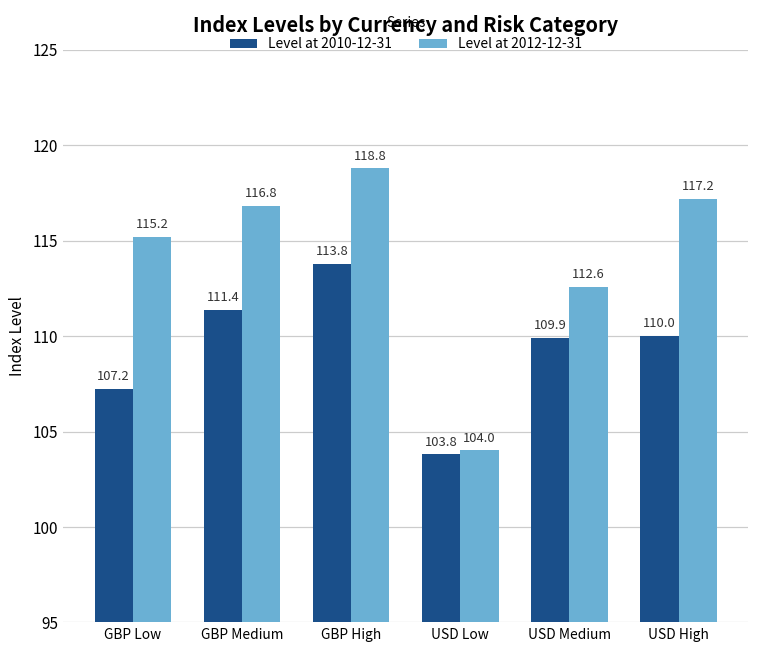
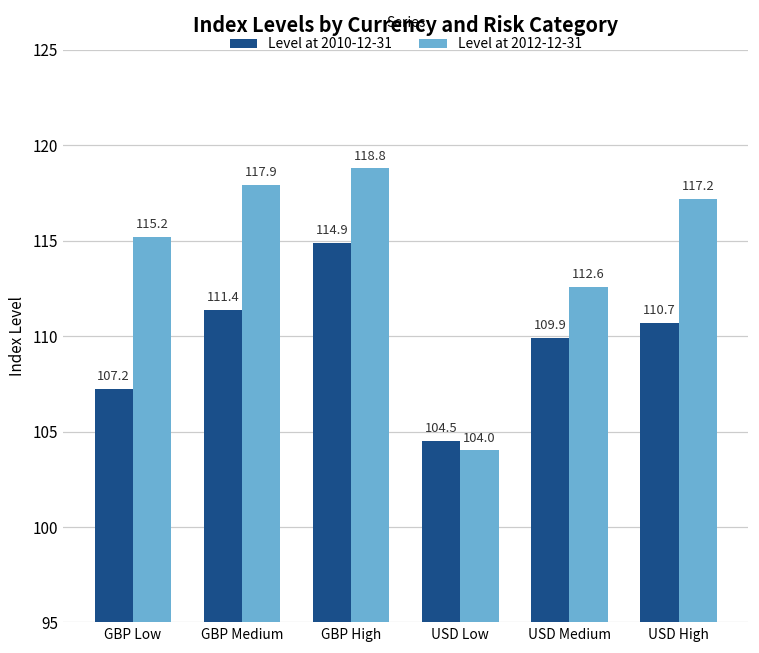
Level at 2012-12-31, GBP Medium: 116.8 -> 117.9
Level at 2010-12-31, GBP High: 113.8 -> 114.9
Level at 2010-12-31, USD Low: 103.8 -> 104.5
Level at 2010-12-31, USD High: 110.0 -> 110.7
